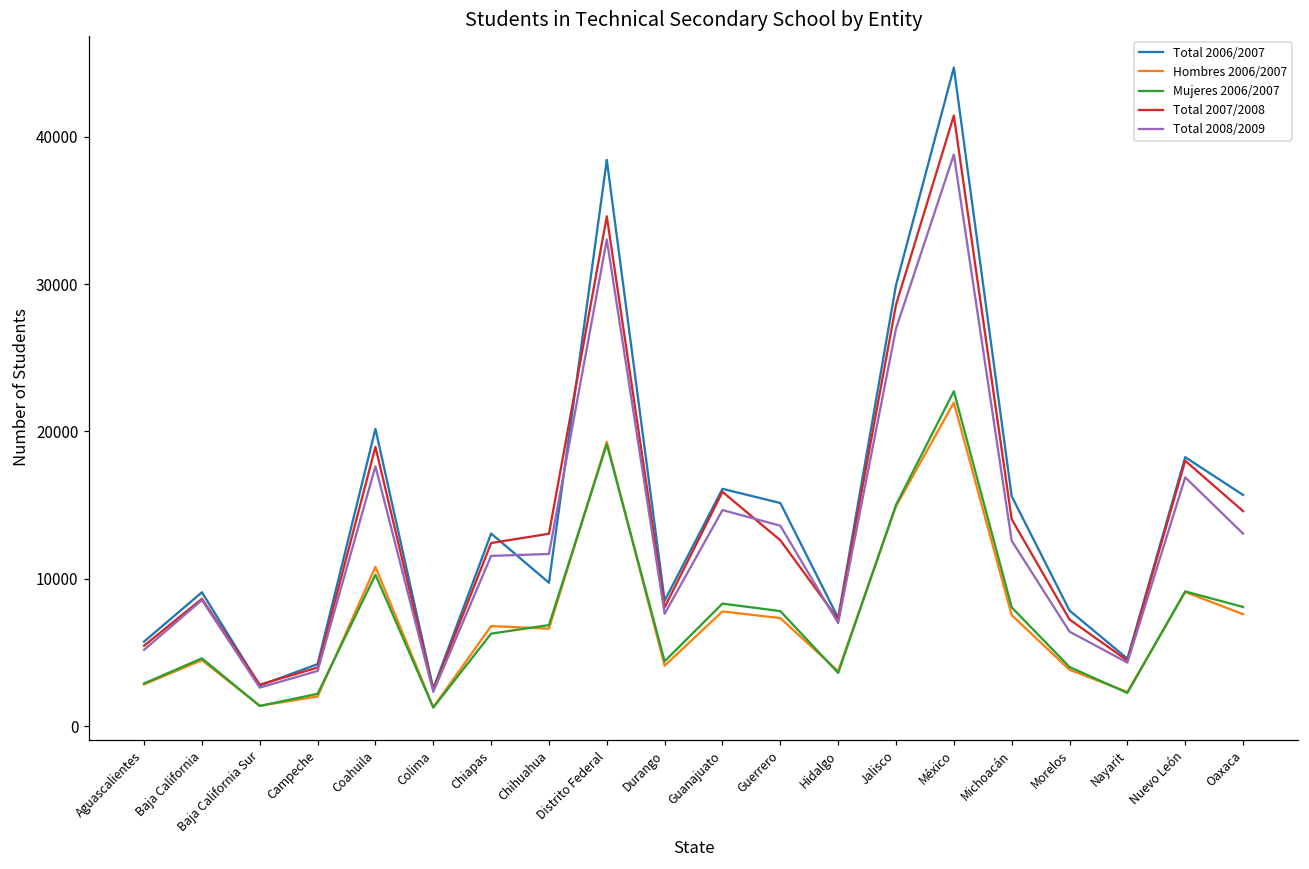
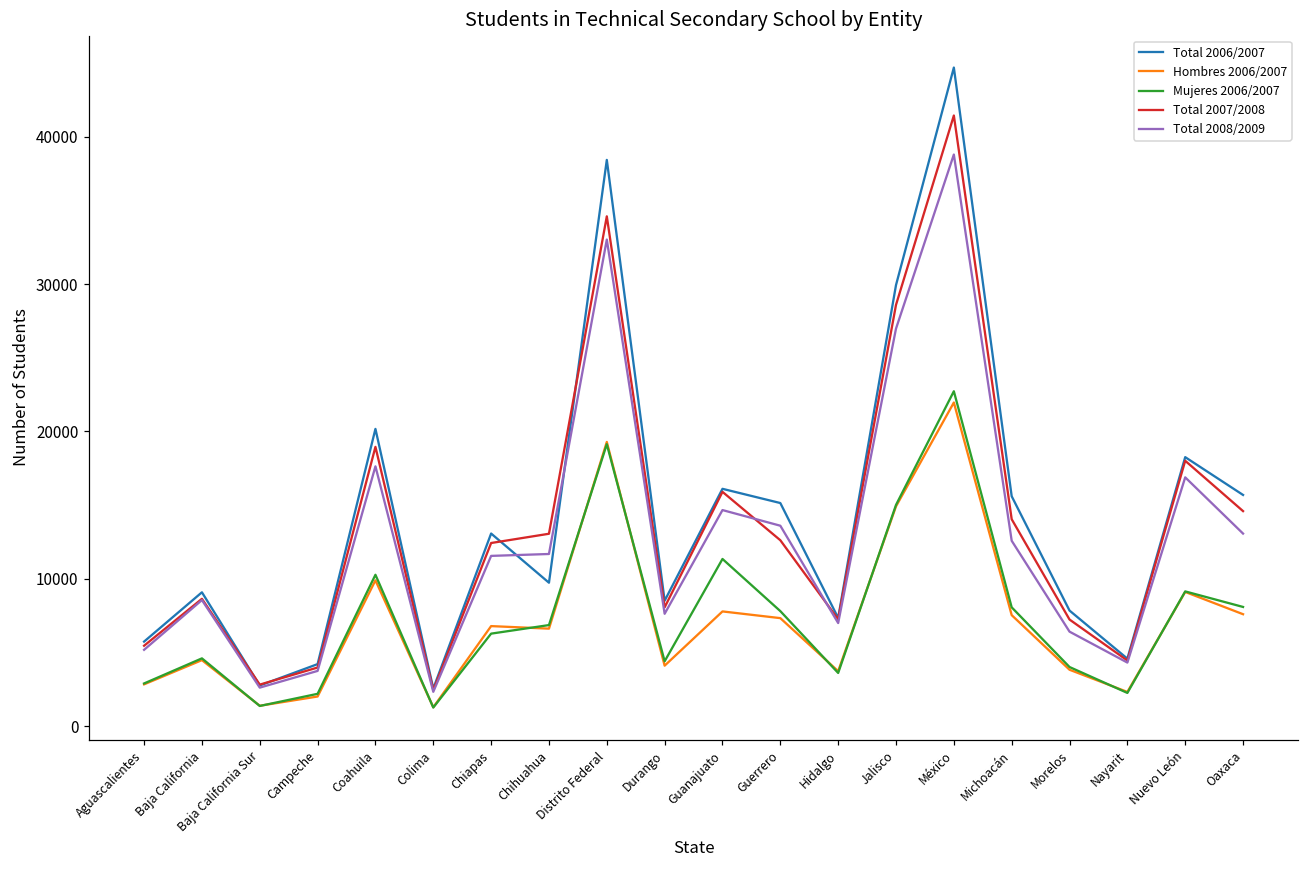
Hombres 2006/2007, Coahuila: 10800 -> 9900
Mujeres 2006/2007, Guanajuato: 8300 -> 11300
